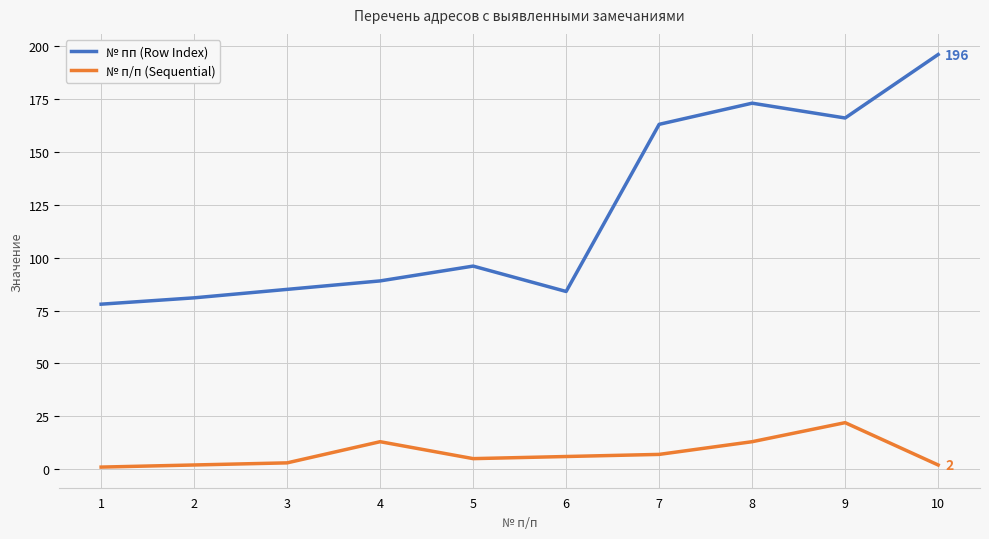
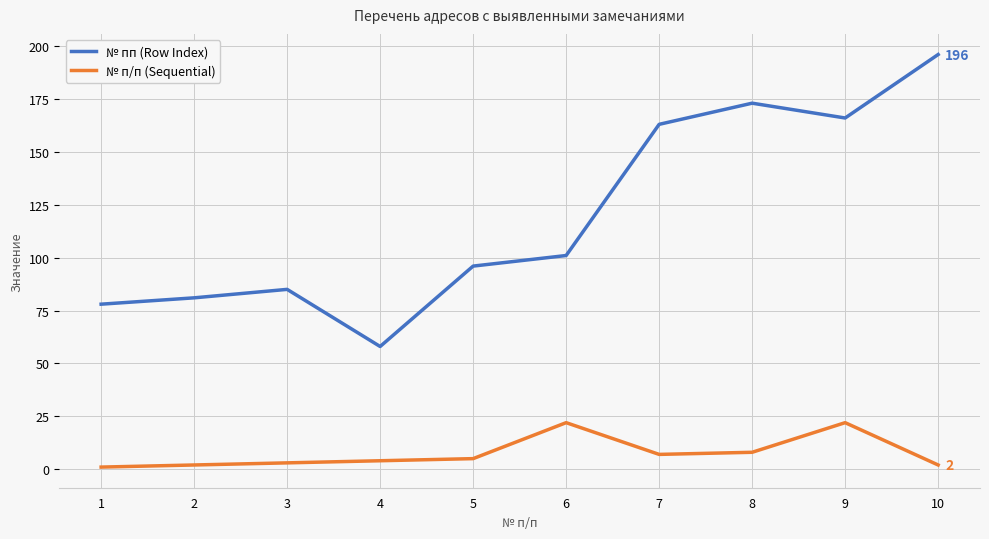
№ пп (Row Index), 4: 89 -> 58
№ п/п (Sequential), 4: 13 -> 4
№ пп (Row Index), 6: 84 -> 101
№ п/п (Sequential), 6: 6 -> 22
№ п/п (Sequential), 8: 13 -> 8
